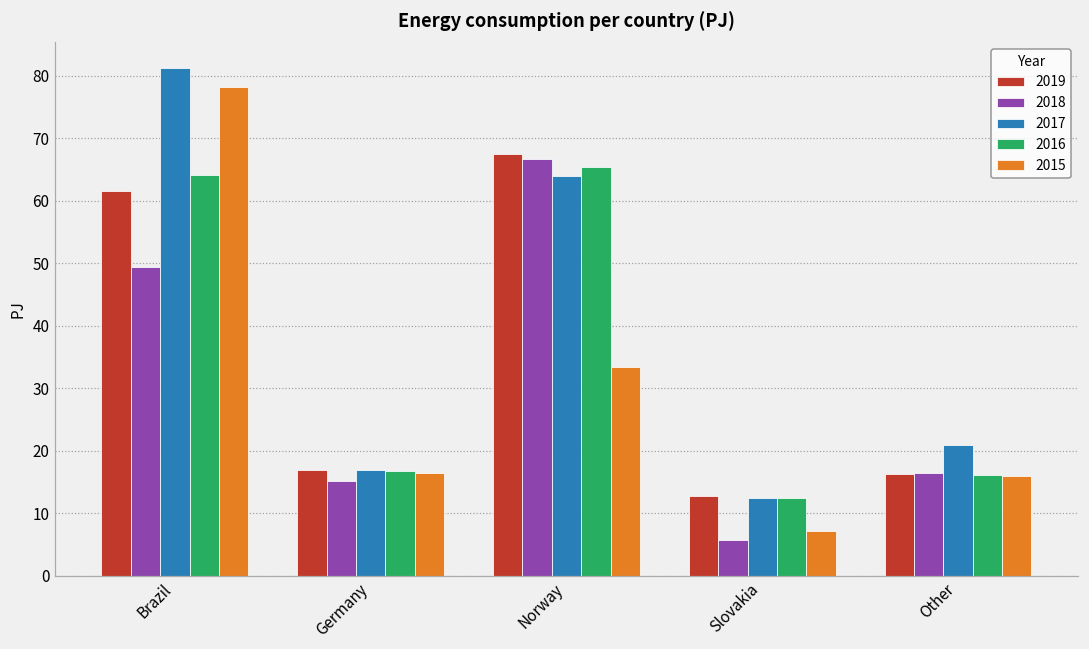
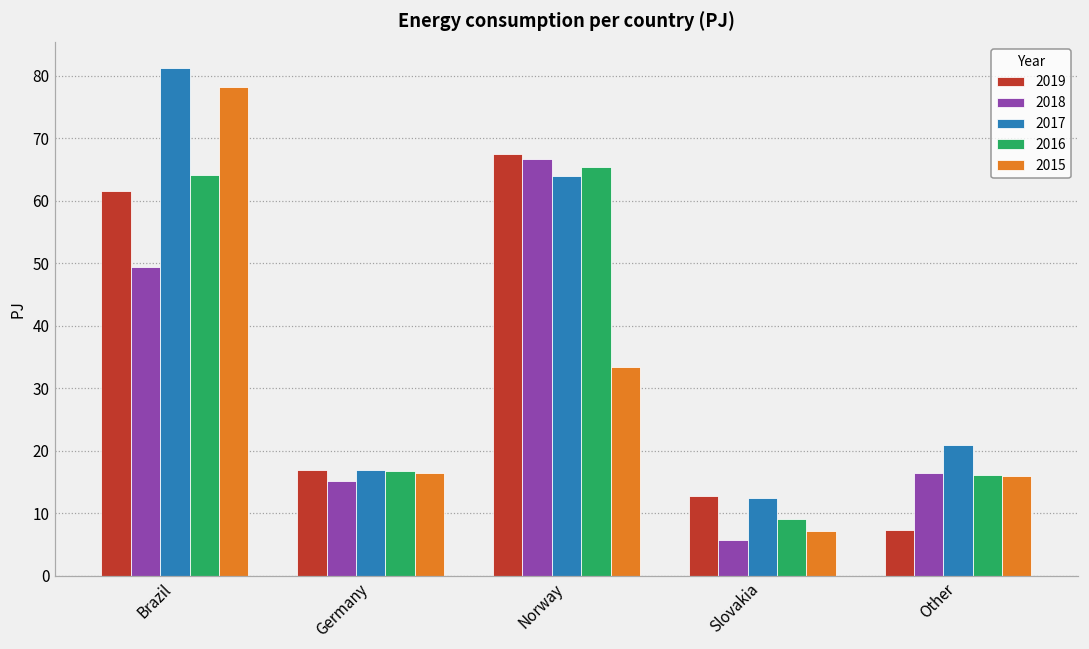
2016, Slovakia: 12 -> 9
2019, Other: 16 -> 7
